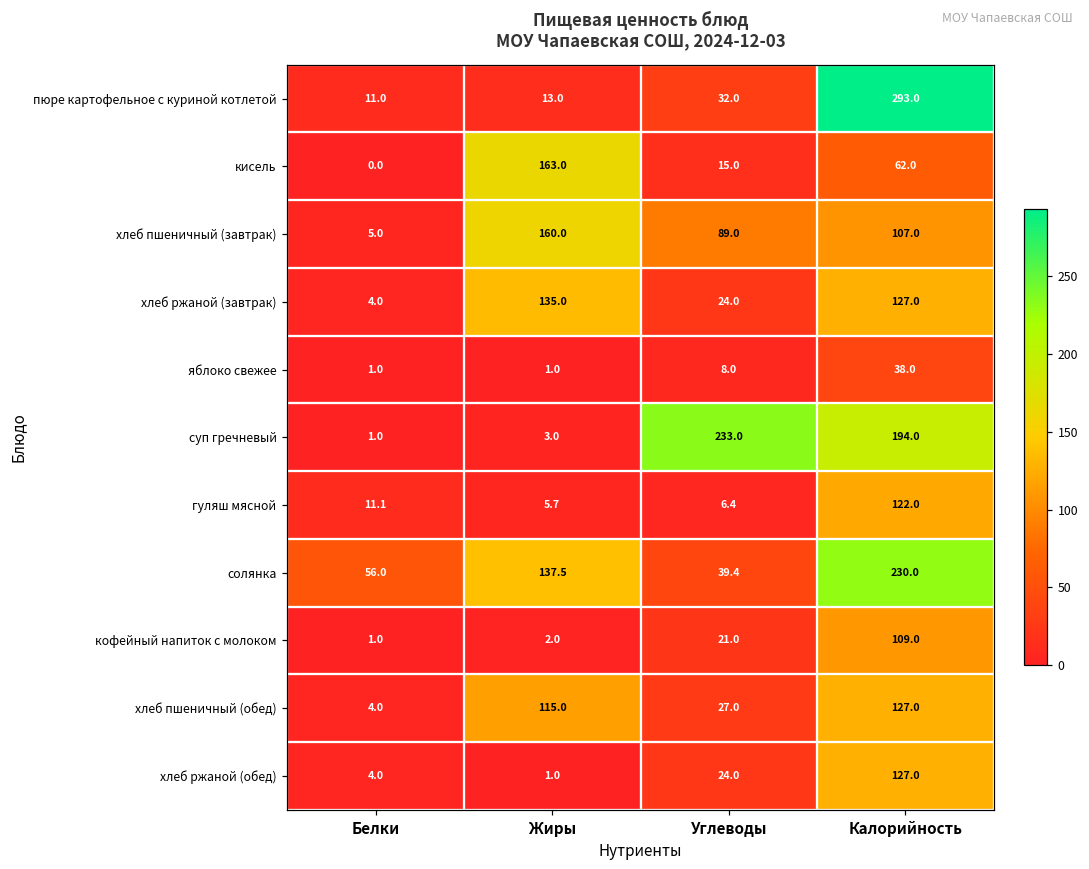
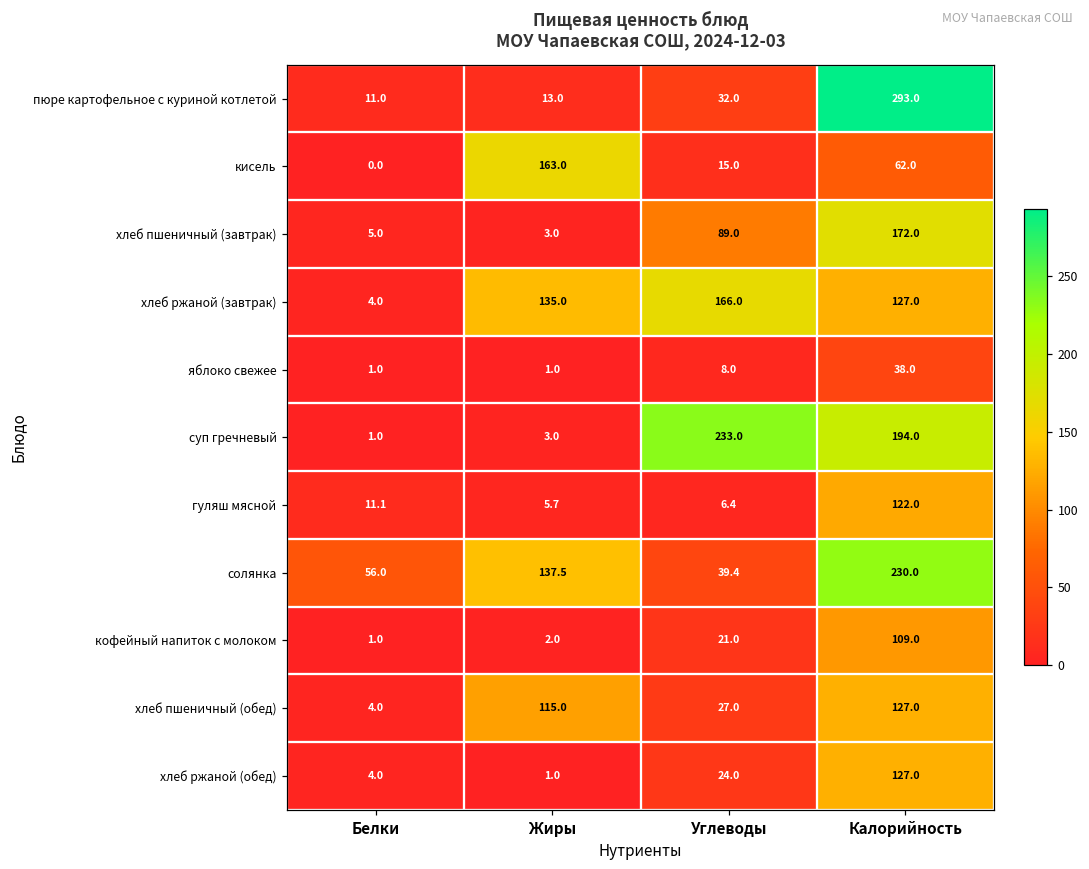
хлеб пшеничный (завтрак), Жиры: 160.0 -> 3.0
хлеб пшеничный (завтрак), Калорийность: 107.0 -> 172.0
хлеб ржаной (завтрак), Углеводы: 24.0 -> 166.0
